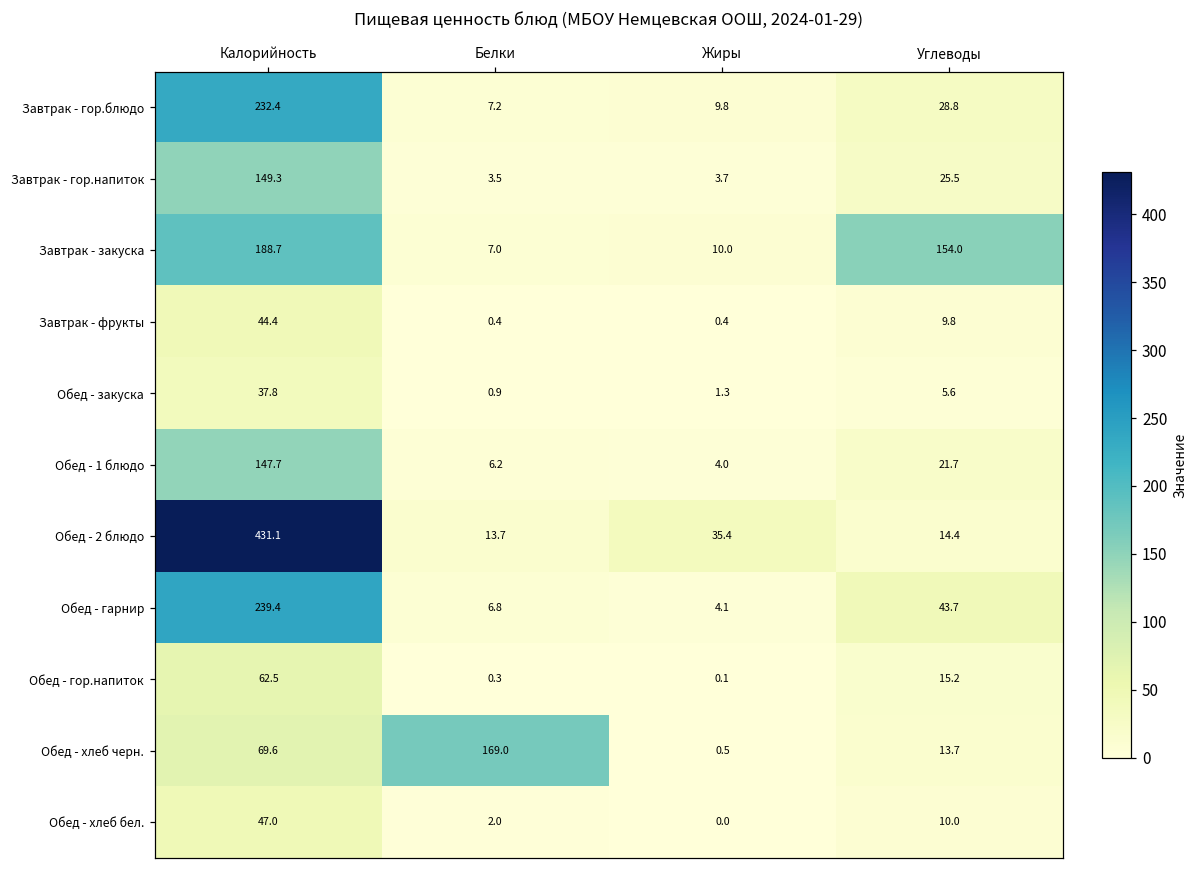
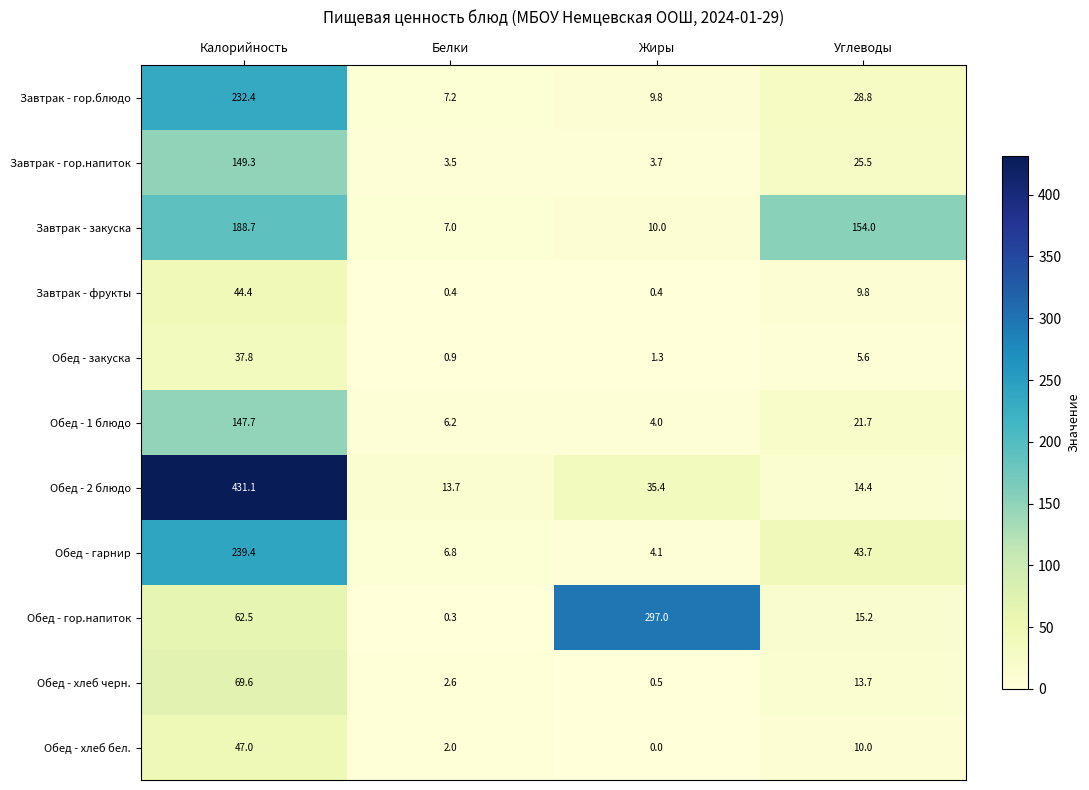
Обед - гор.напиток, Жиры: 0.1 -> 297.0
Обед - хлеб черн., Белки: 169.0 -> 2.6
